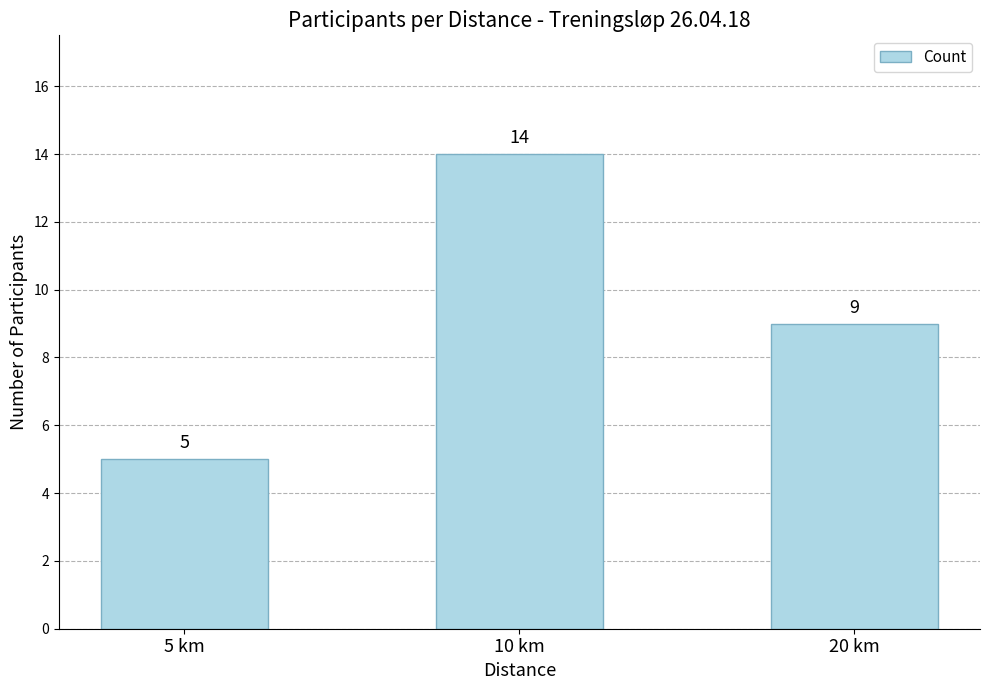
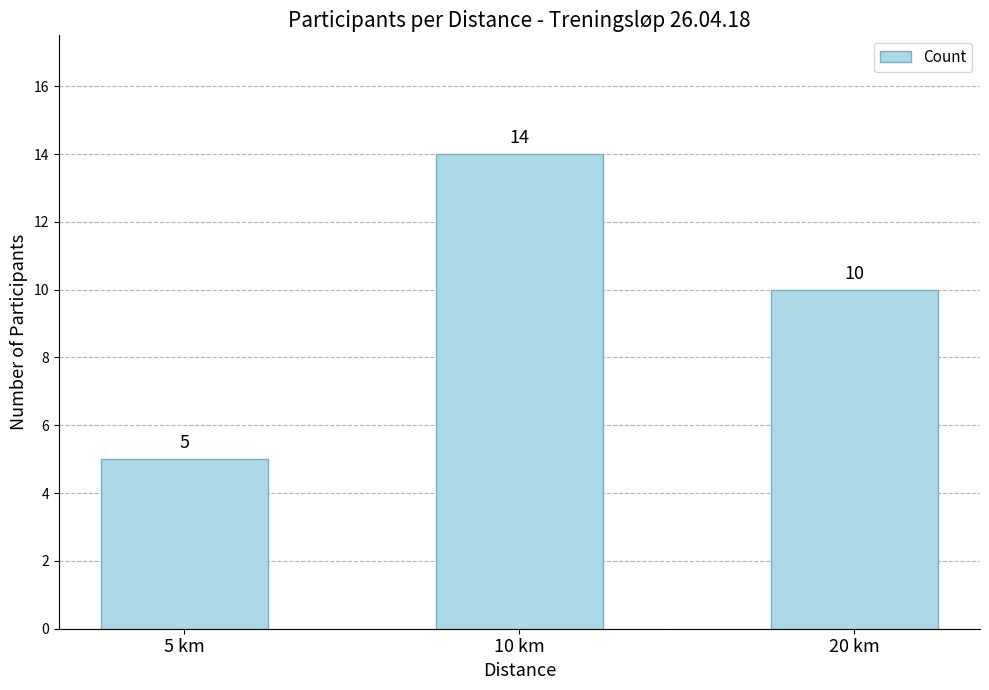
20 km: 9 -> 10
